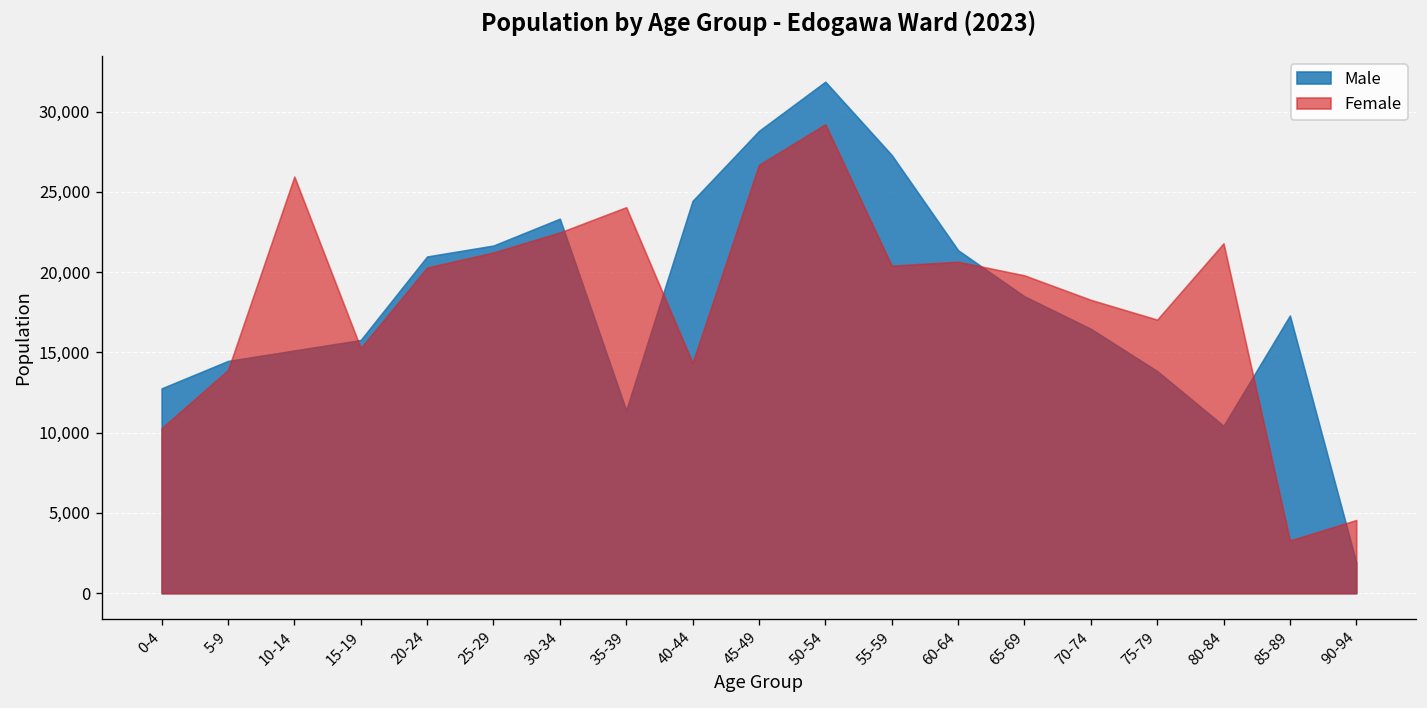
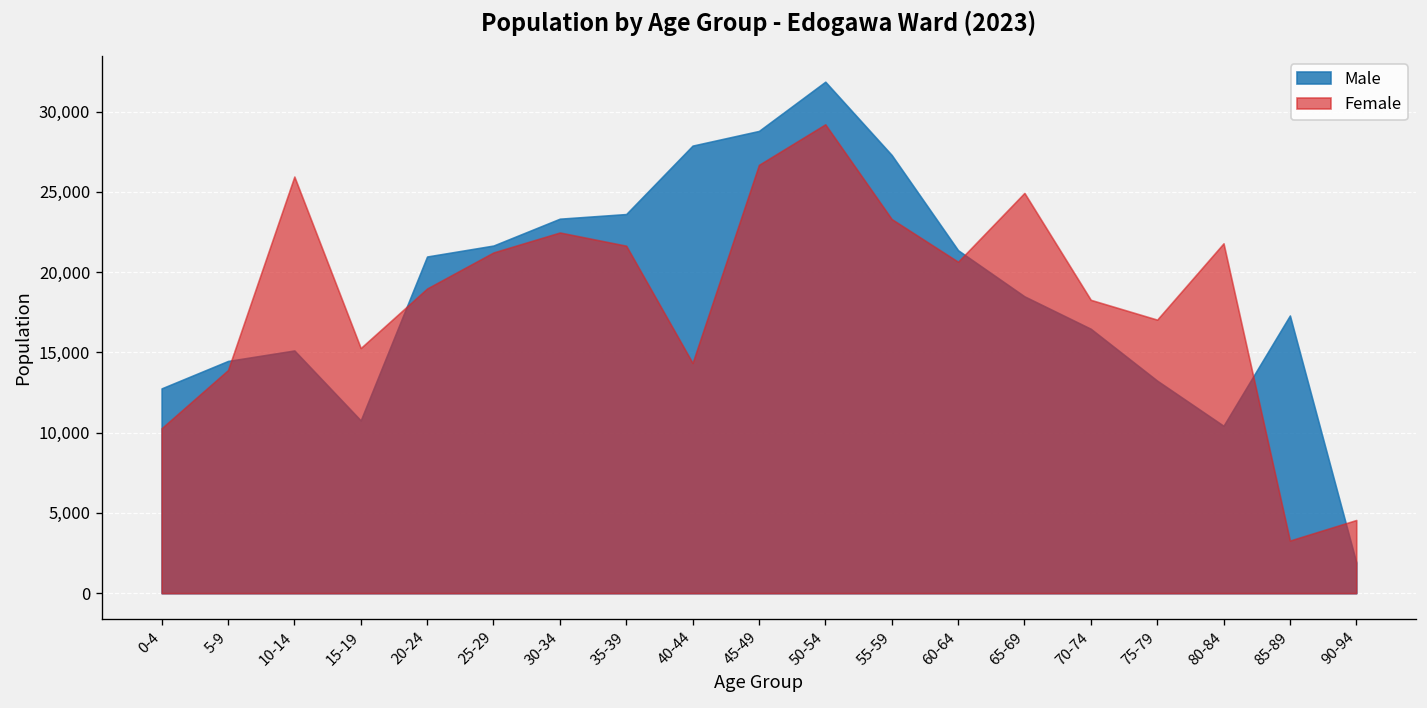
Male, 15-19: 15,800 -> 10,800
Female, 20-24: 20,300 -> 19,000
Male, 35-39: 11,400 -> 23,600
Female, 35-39: 24,000 -> 21,600
Male, 40-44: 24,400 -> 27,900
Female, 55-59: 20,400 -> 23,300
Female, 65-69: 19,800 -> 24,900
Male, 75-79: 13,800 -> 13,200
